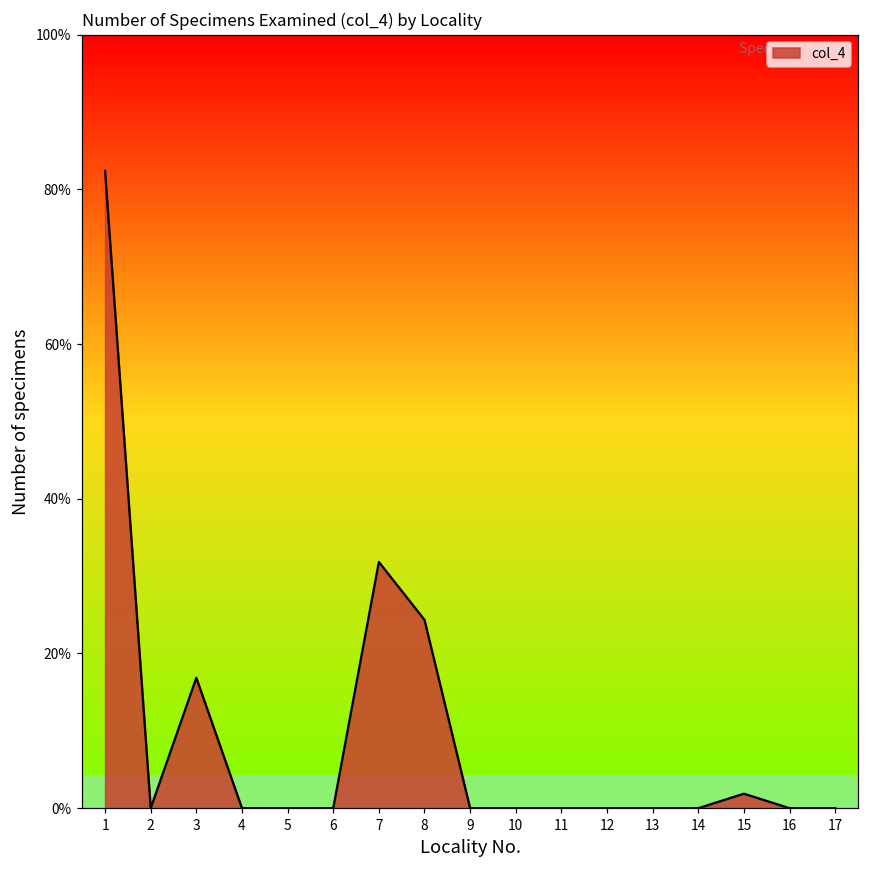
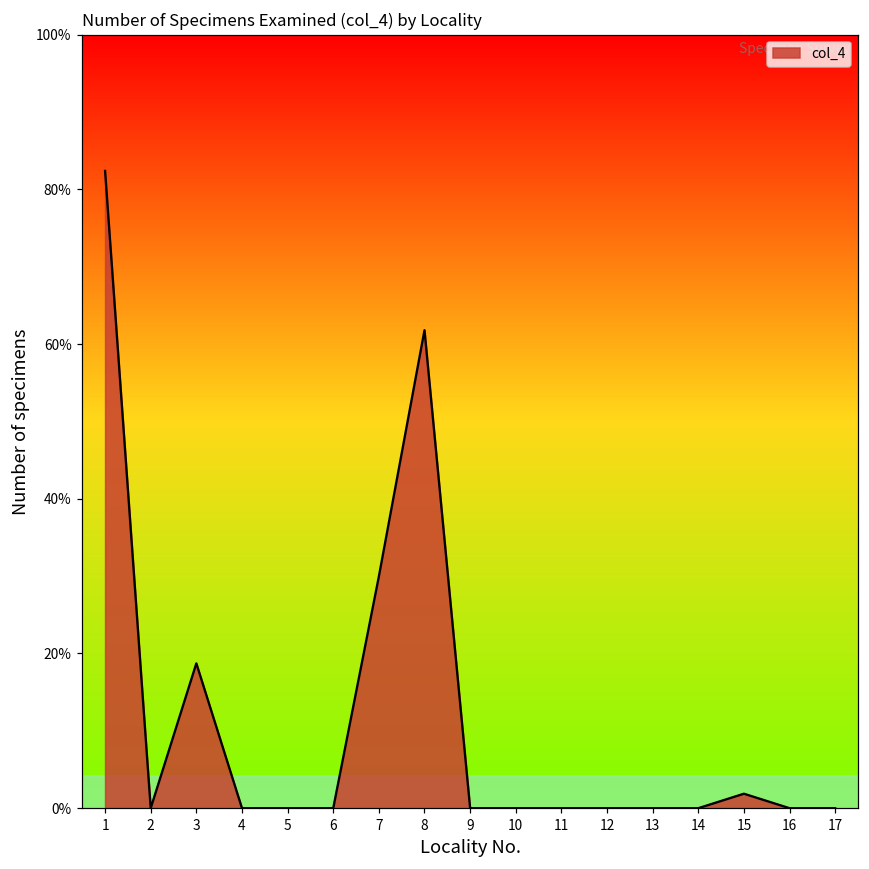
3: 17% -> 19%
7: 32% -> 30%
8: 24% -> 62%
